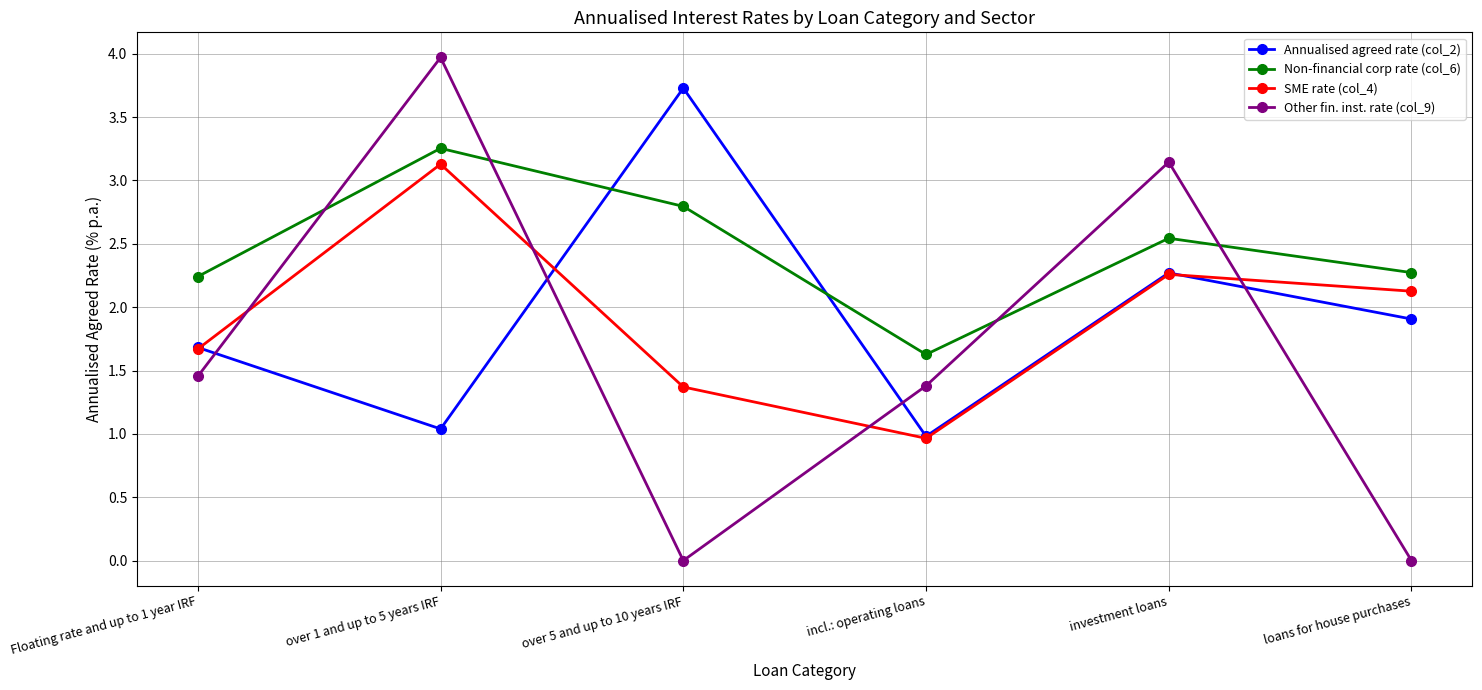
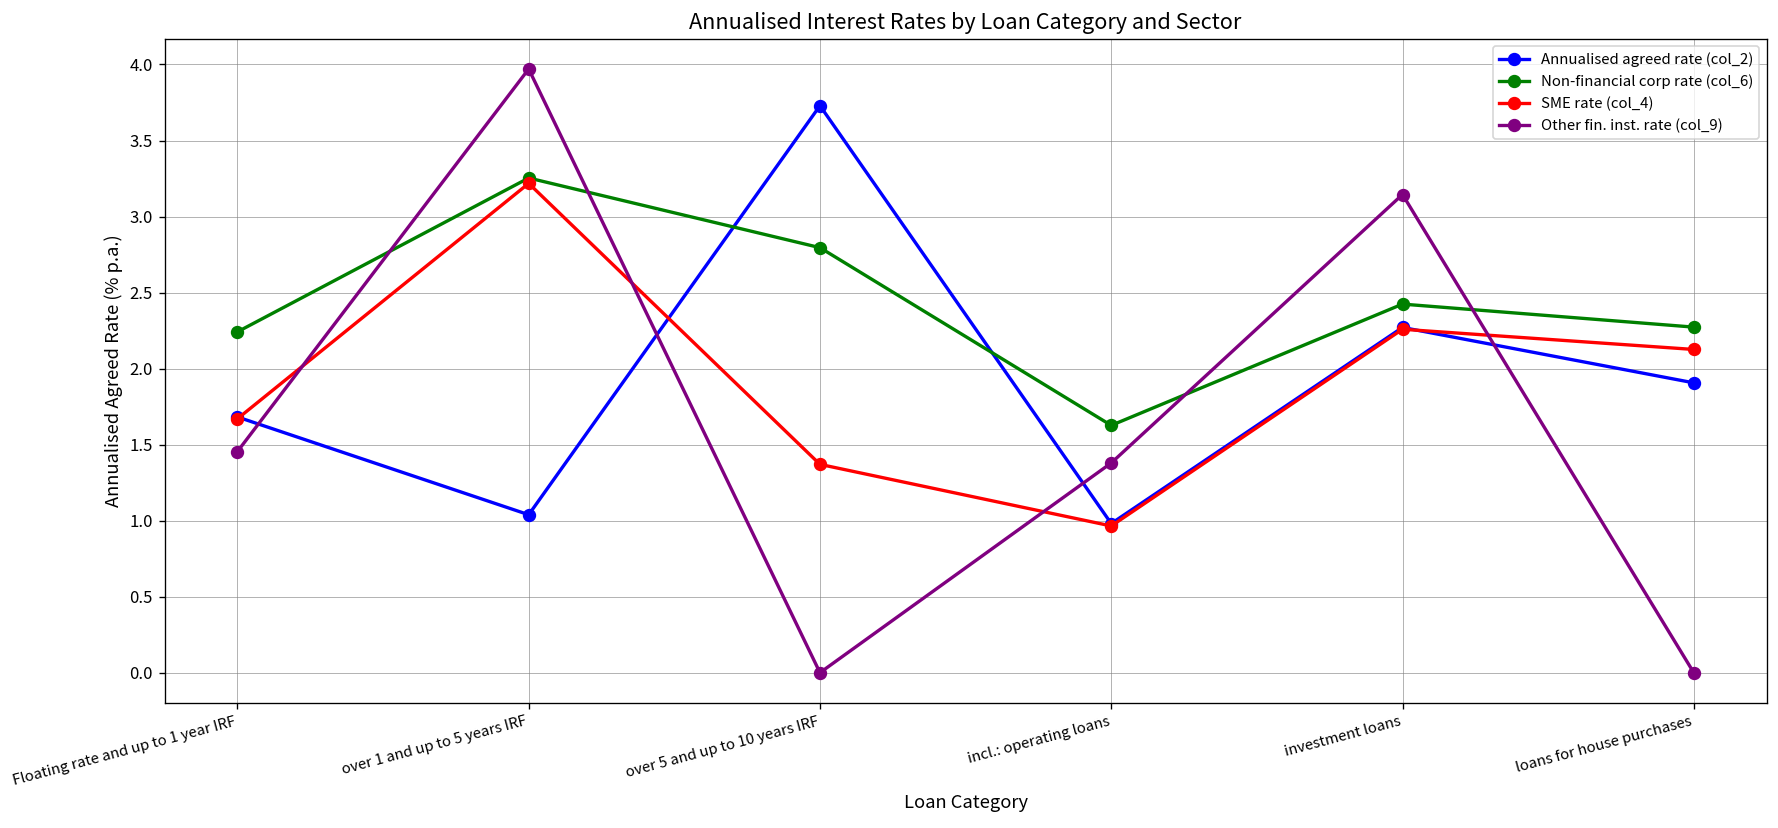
SME rate (col_4), over 1 and up to 5 years IRF: 3.13 -> 3.22
Non-financial corp rate (col_6), investment loans: 2.54 -> 2.42
